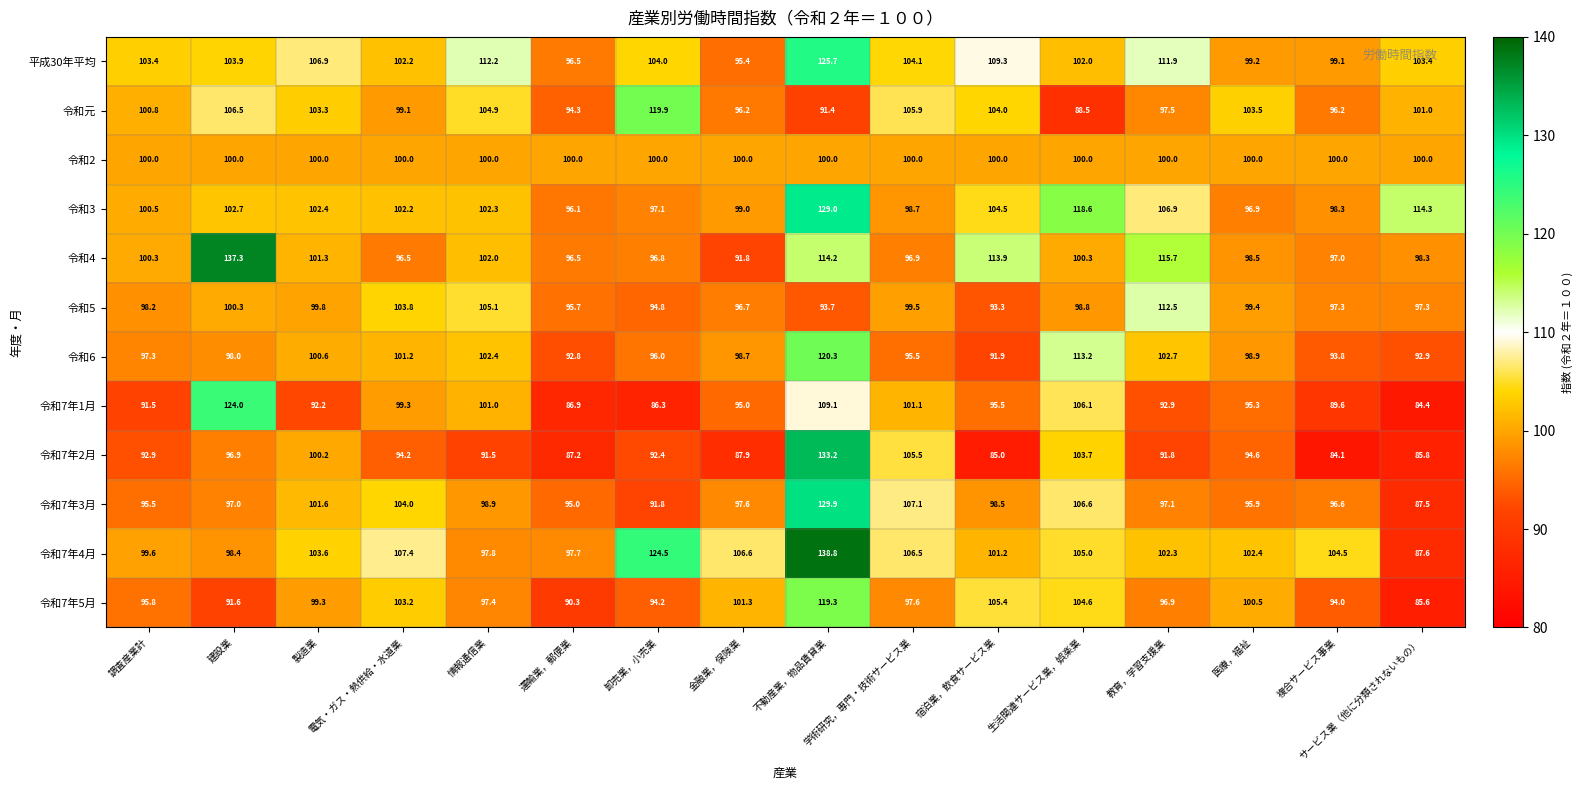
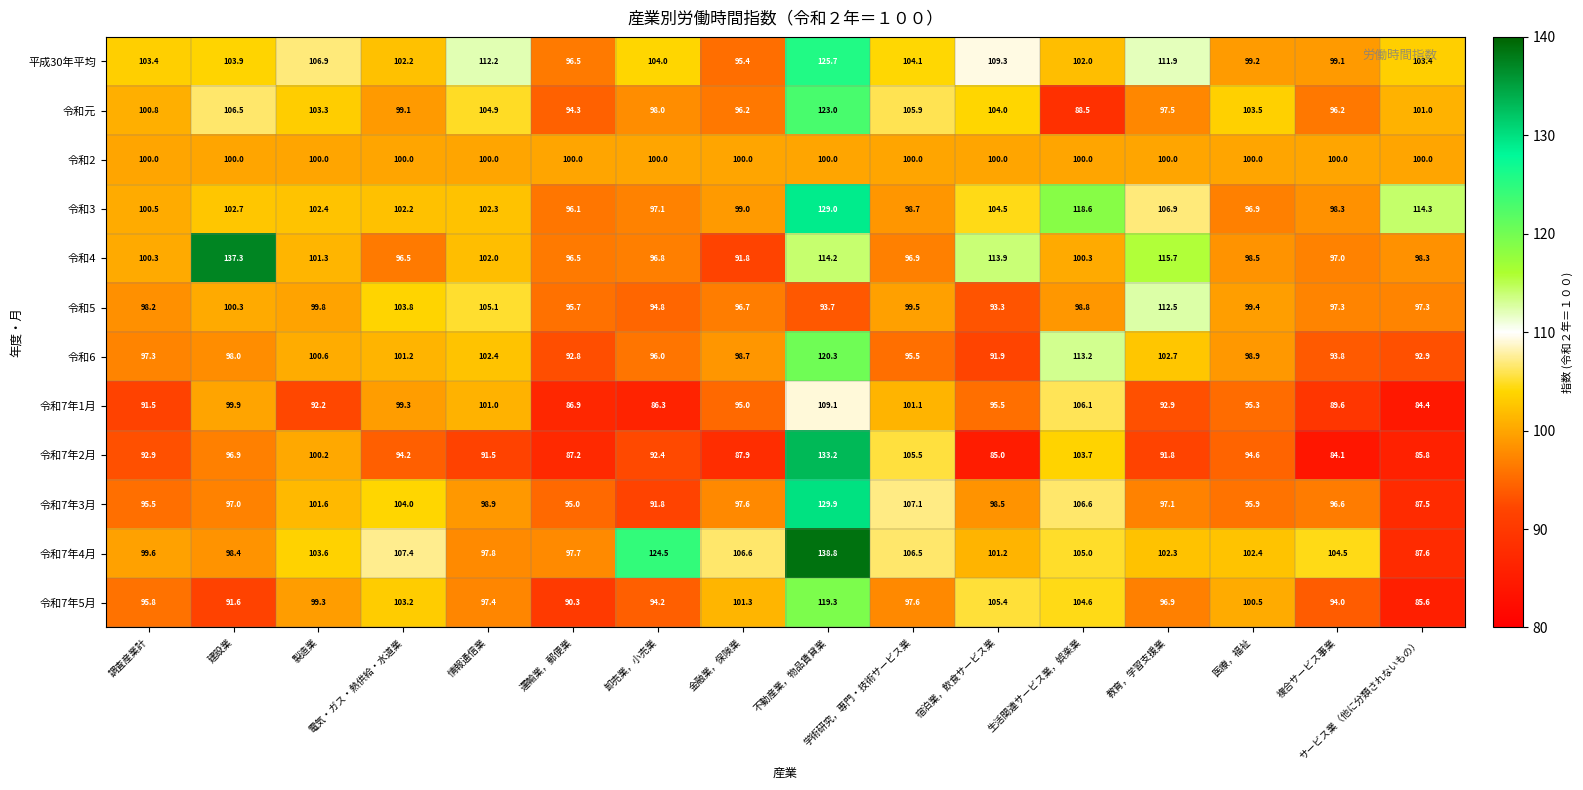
令和元, 卸売業，小売業: 119.9 -> 98.0
令和元, 不動産業，物品賃貸業: 91.4 -> 123.0
令和7年1月, 建設業: 124.0 -> 99.9
